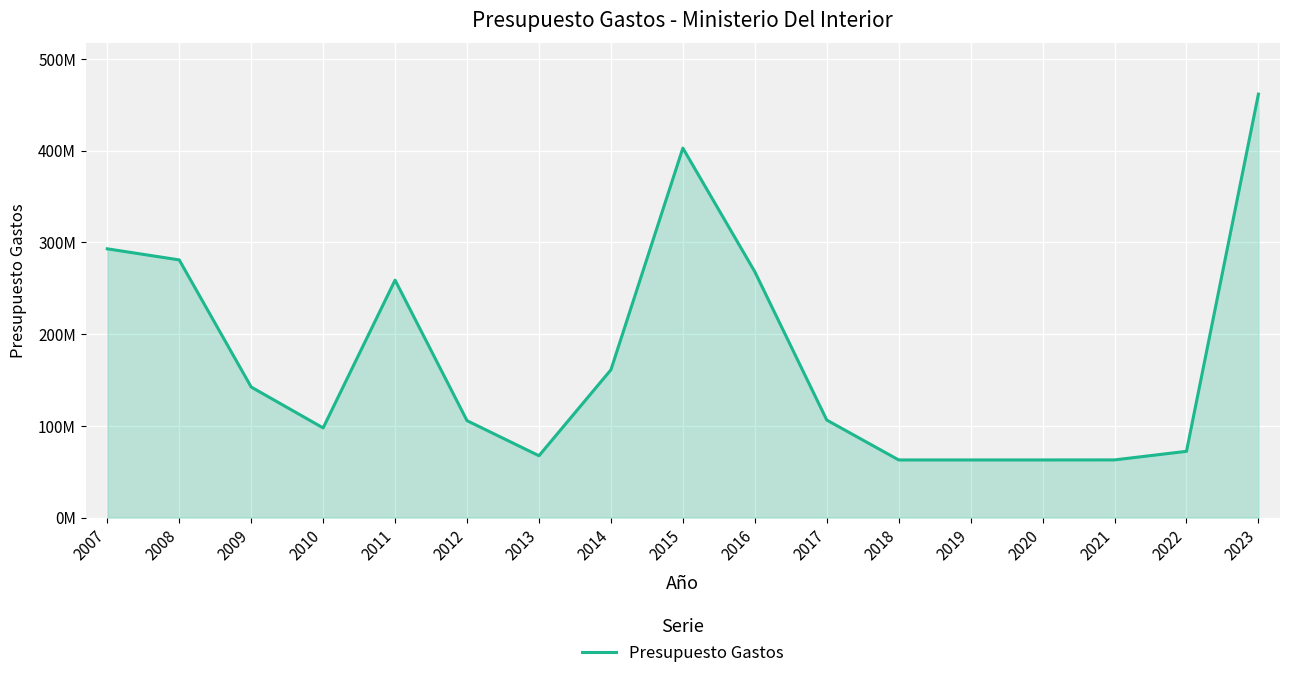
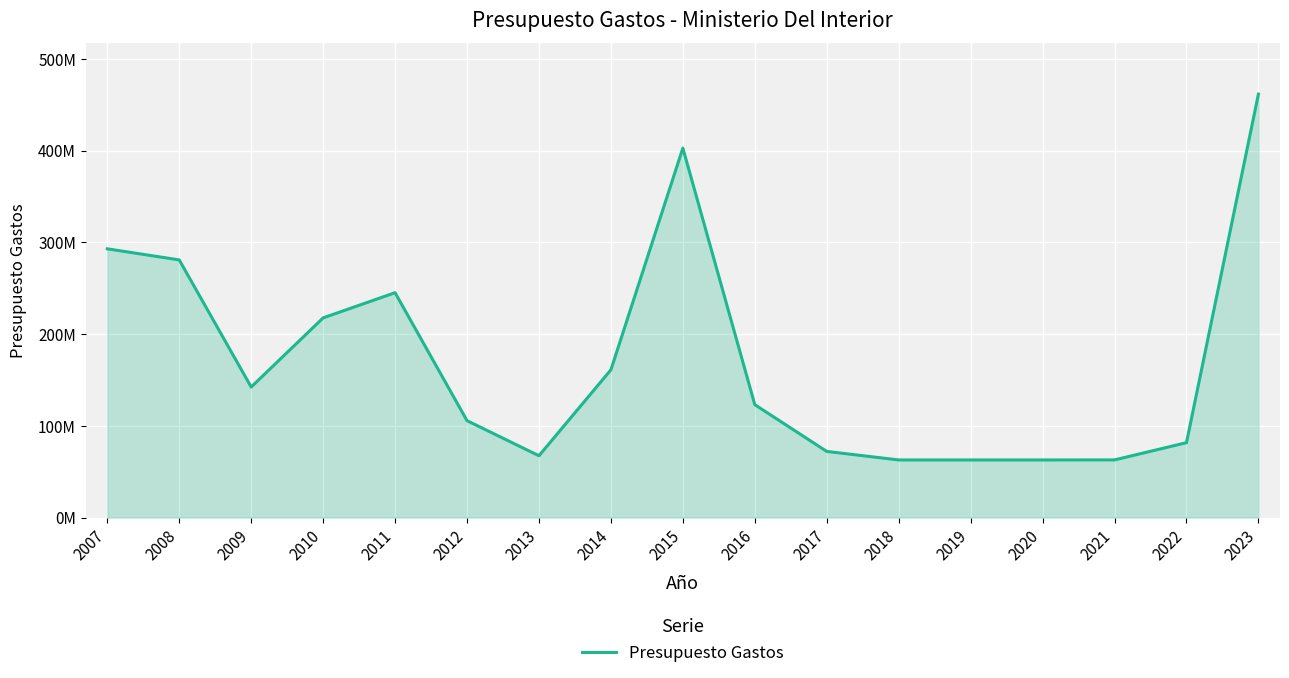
2010: 100000000 -> 220000000
2011: 260000000 -> 250000000
2016: 270000000 -> 120000000
2017: 110000000 -> 70000000
2022: 70000000 -> 80000000
